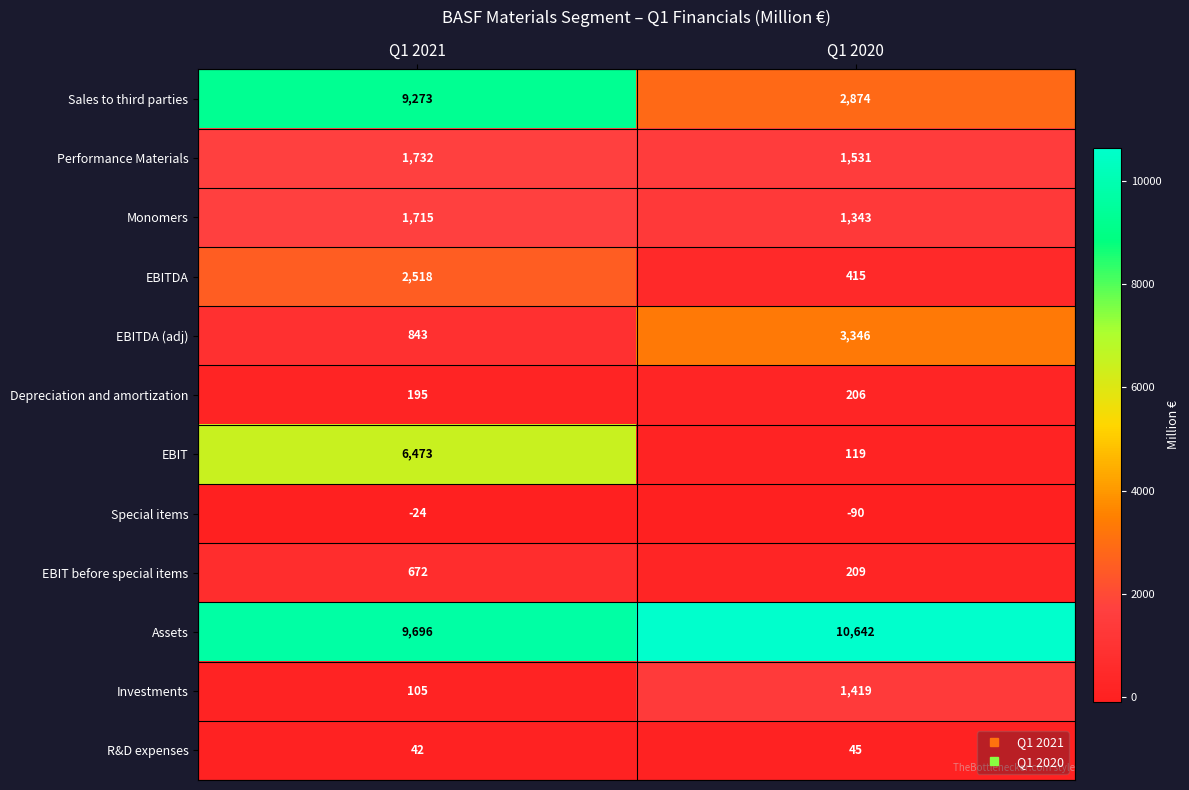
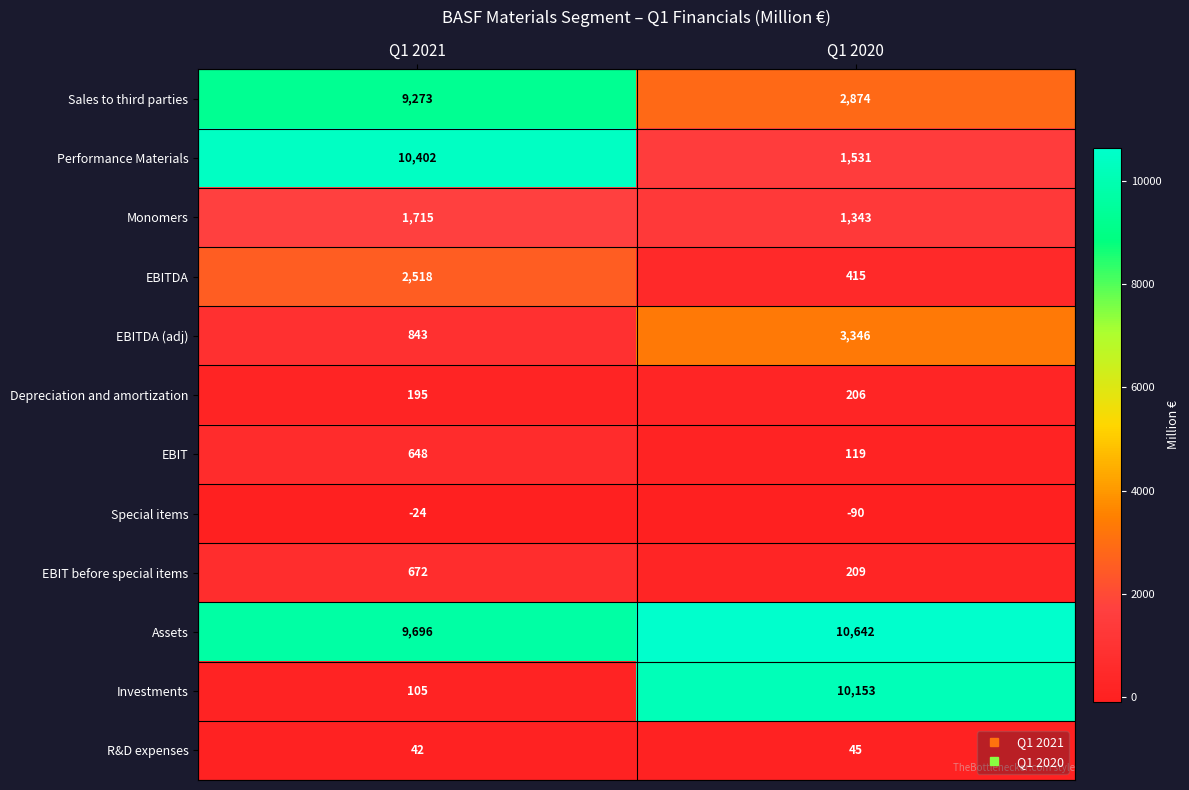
Performance Materials, Q1 2021: 1,732 -> 10,402
EBIT, Q1 2021: 6,473 -> 648
Investments, Q1 2020: 1,419 -> 10,153
